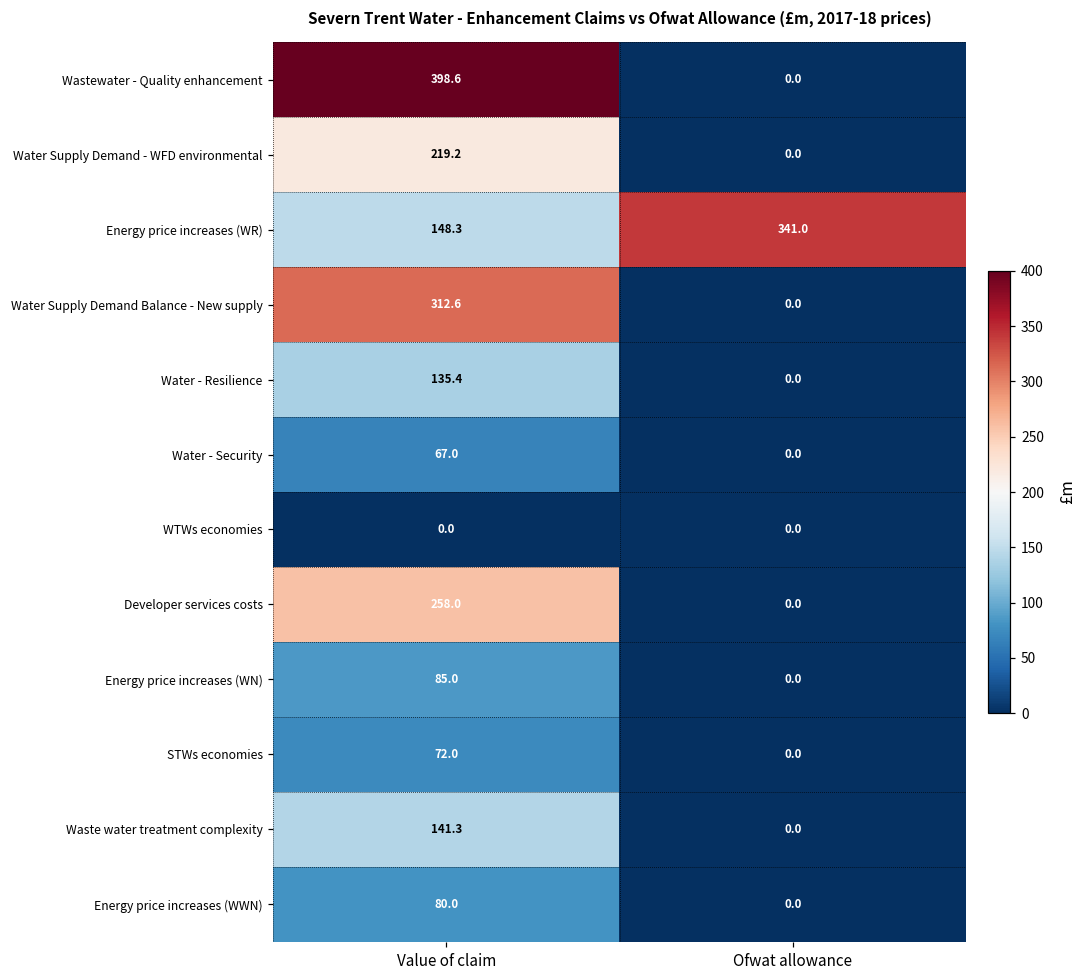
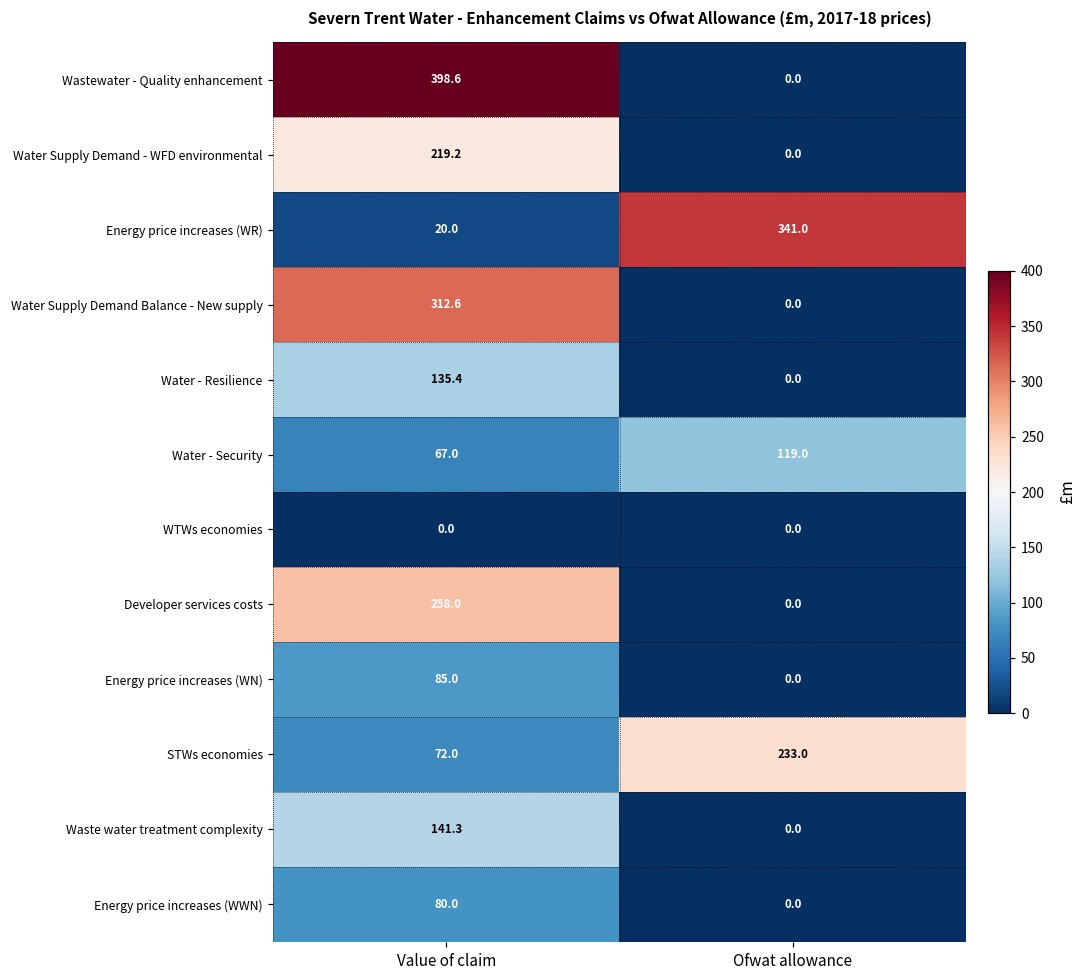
Energy price increases (WR), Value of claim: 148.3 -> 20.0
Water - Security, Ofwat allowance: 0.0 -> 119.0
STWs economies, Ofwat allowance: 0.0 -> 233.0
